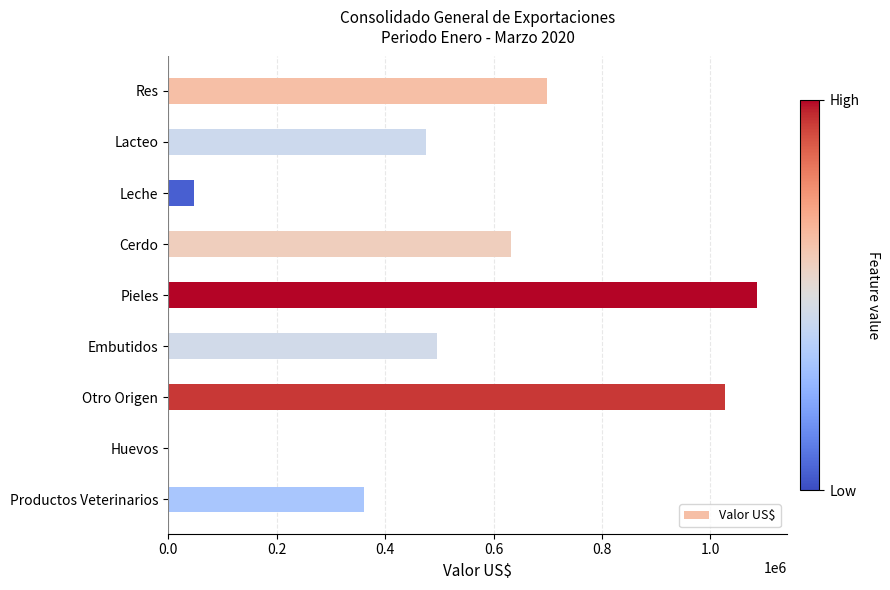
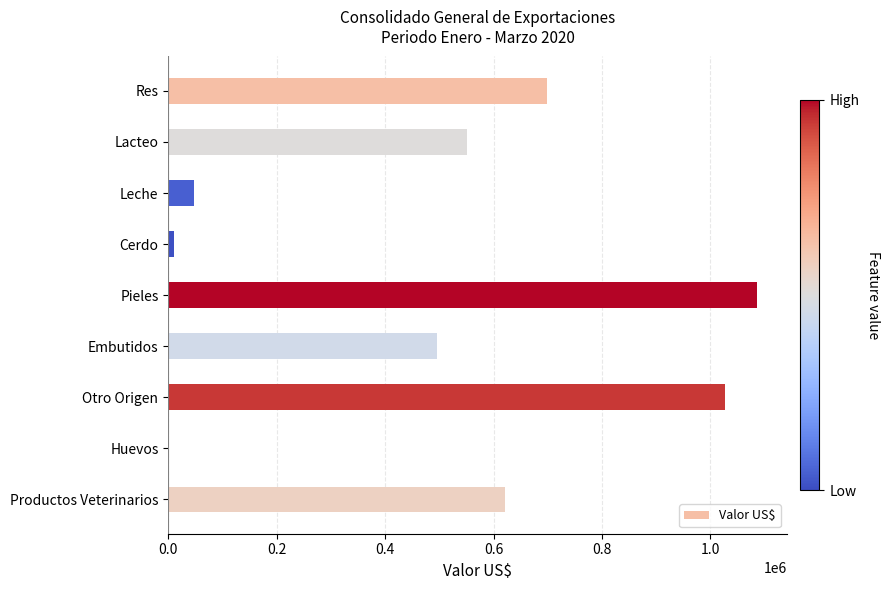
Lacteo: 480000 -> 550000
Cerdo: 630000 -> 10000
Productos Veterinarios: 360000 -> 620000
